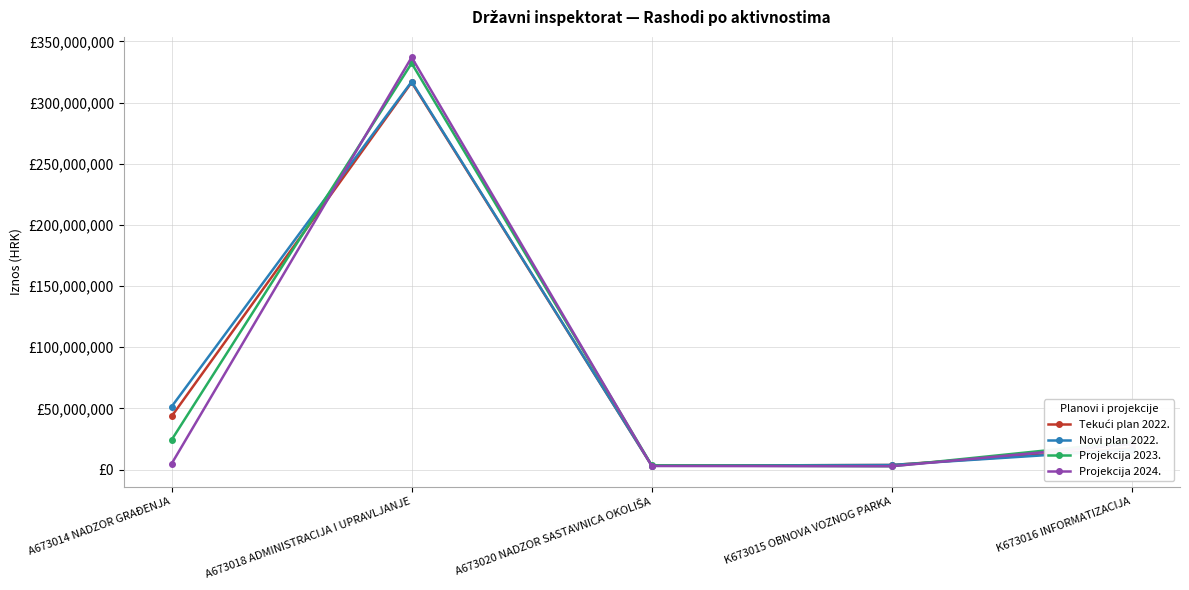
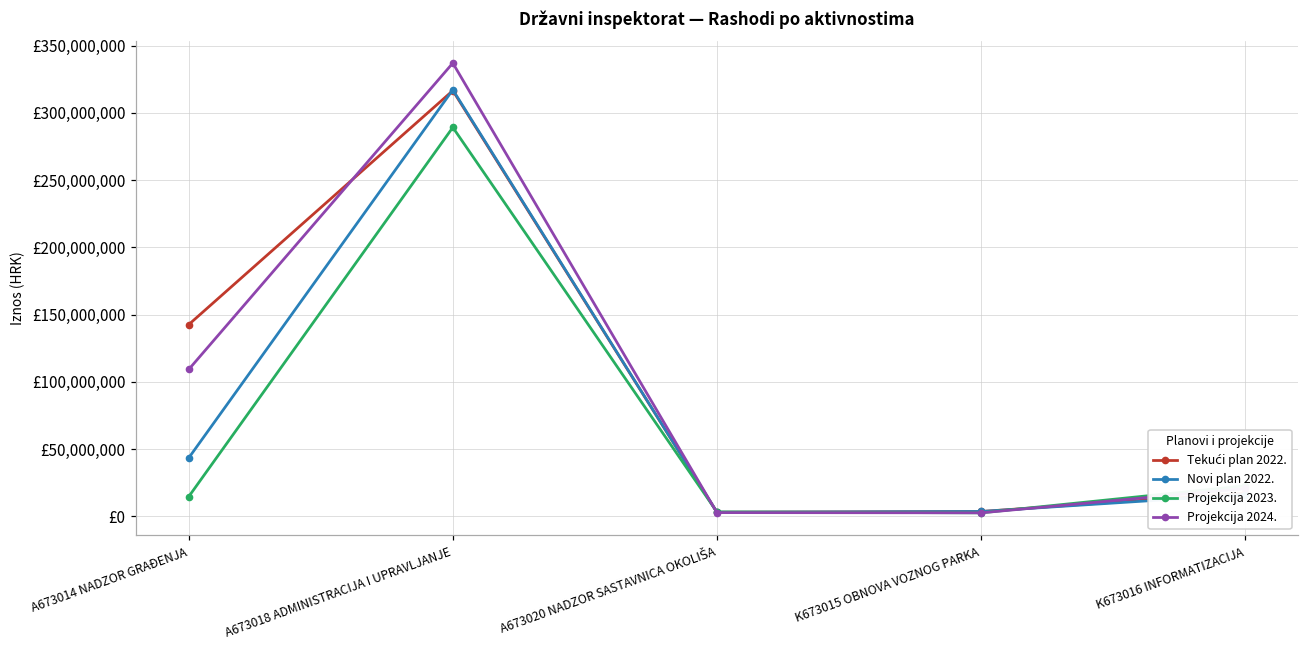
Tekući plan 2022., A673014 NADZOR GRAĐENJA: £43,000,000 -> £143,000,000
Novi plan 2022., A673014 NADZOR GRAĐENJA: £51,000,000 -> £43,000,000
Projekcija 2023., A673014 NADZOR GRAĐENJA: £24,000,000 -> £15,000,000
Projekcija 2024., A673014 NADZOR GRAĐENJA: £5,000,000 -> £109,000,000
Projekcija 2023., A673018 ADMINISTRACIJA I UPRAVLJANJE: £332,000,000 -> £289,000,000
